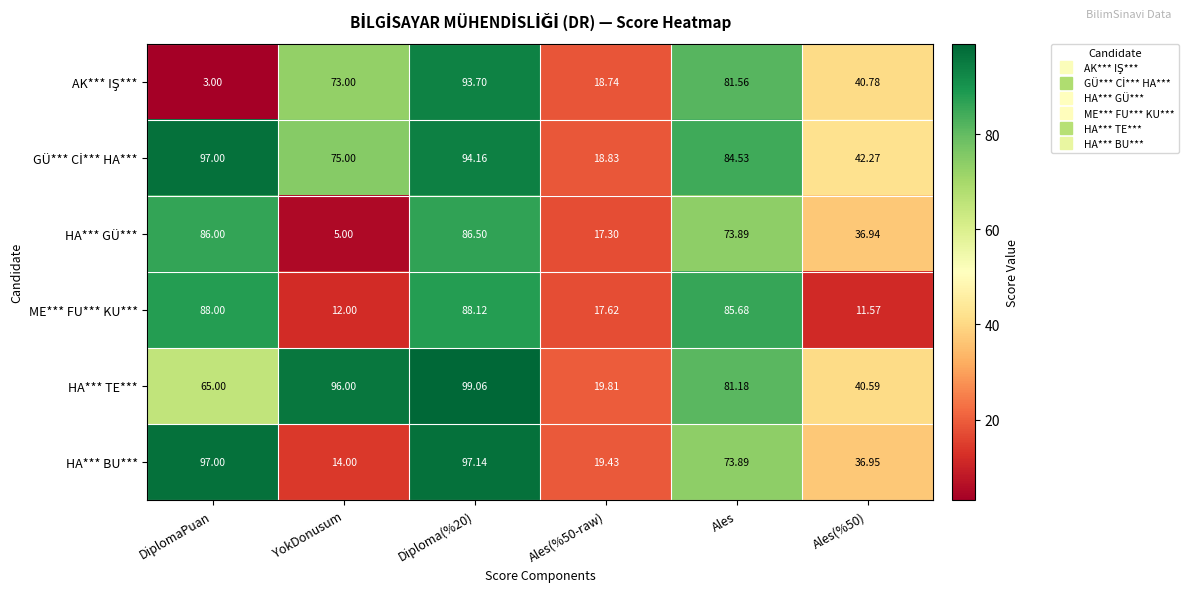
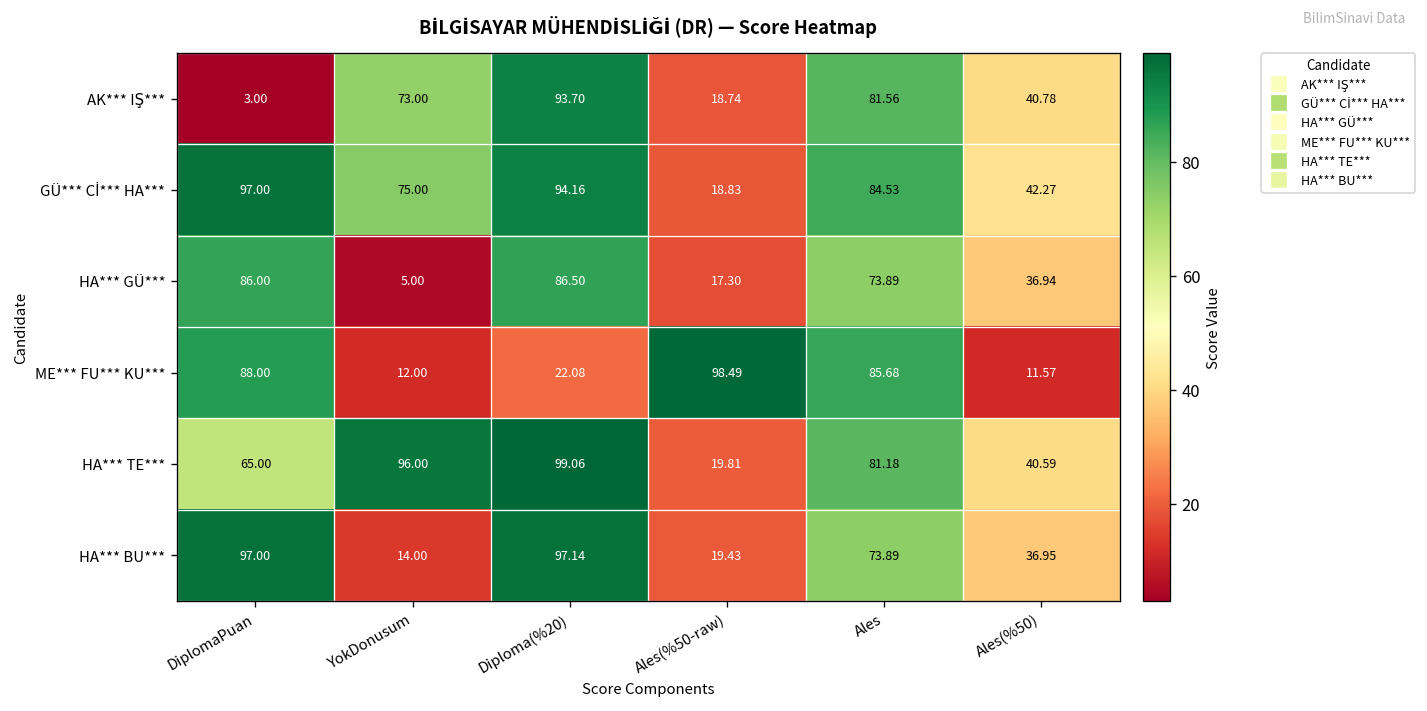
ME*** FU*** KU***, Diploma(%20): 88.12 -> 22.08
ME*** FU*** KU***, Ales(%50-raw): 17.62 -> 98.49
